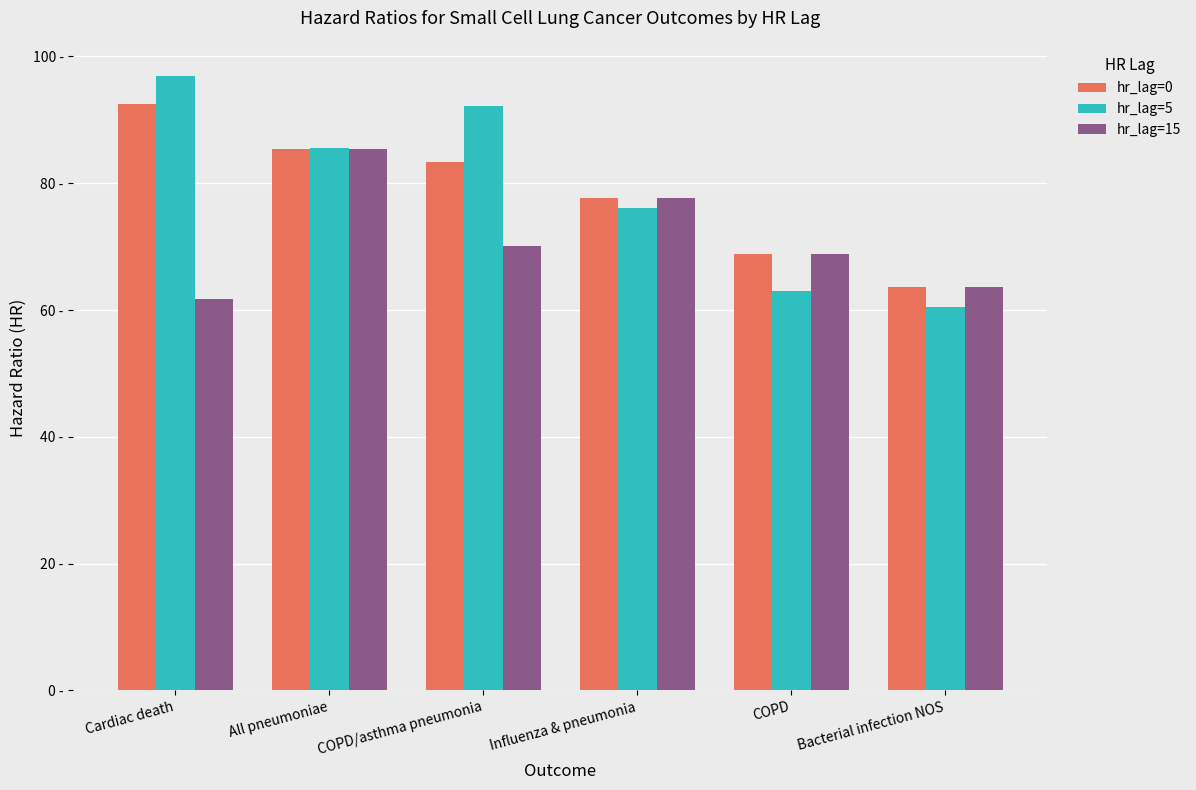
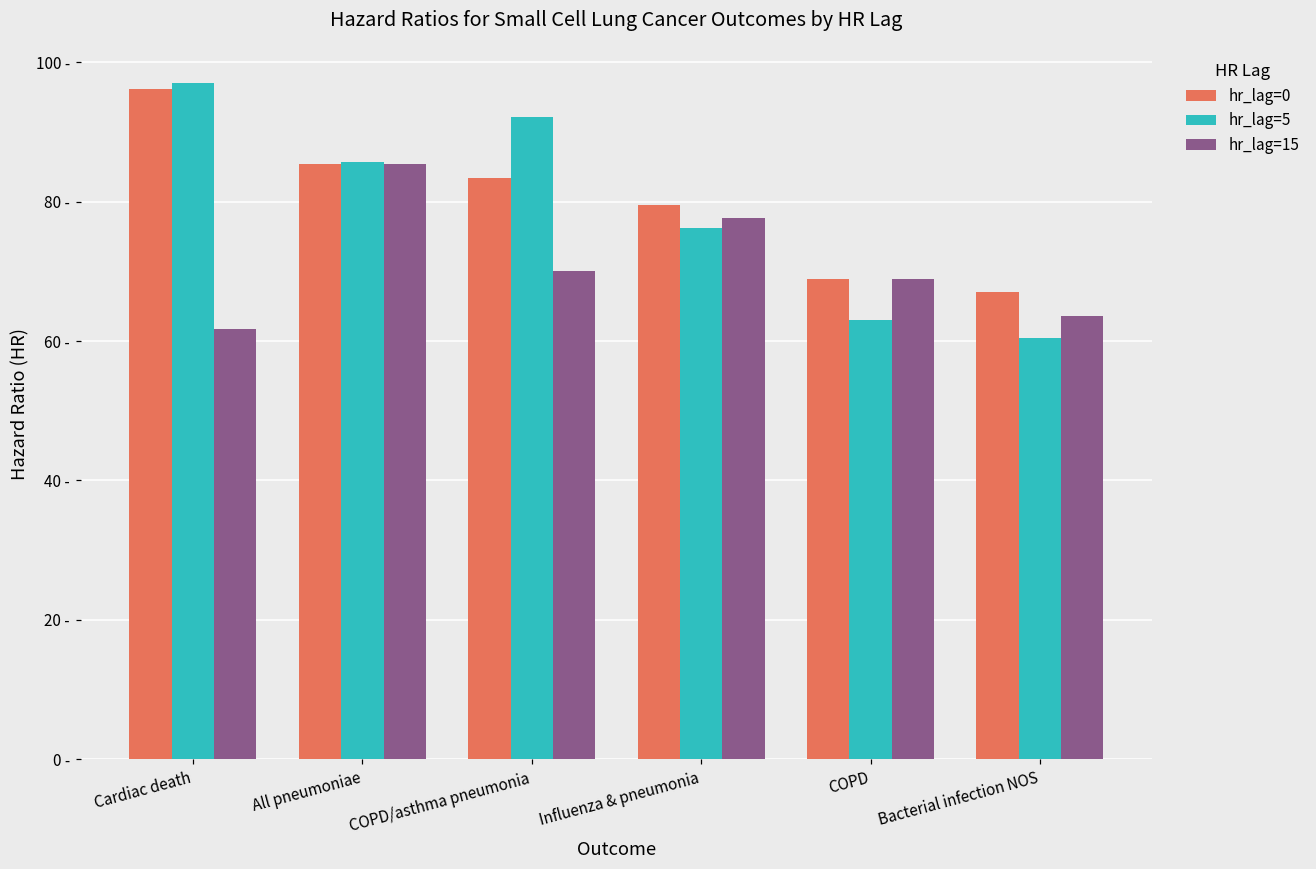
hr_lag=0, Cardiac death: 93 - -> 96 -
hr_lag=0, Influenza & pneumonia: 78 - -> 79 -
hr_lag=0, Bacterial infection NOS: 64 - -> 67 -
